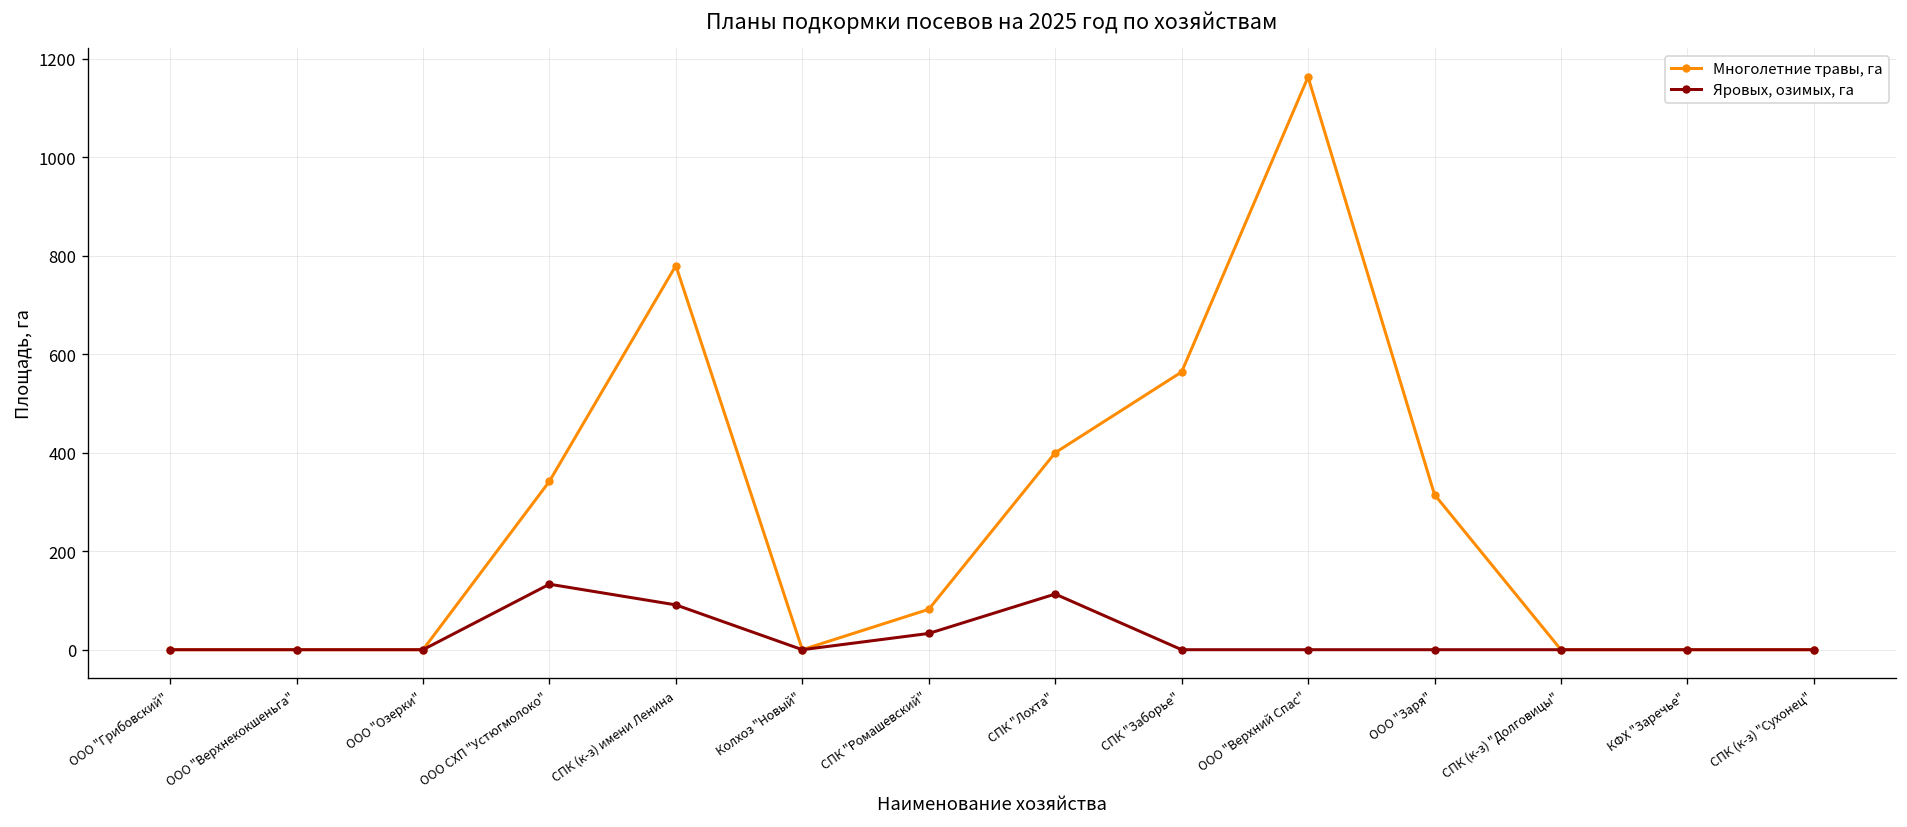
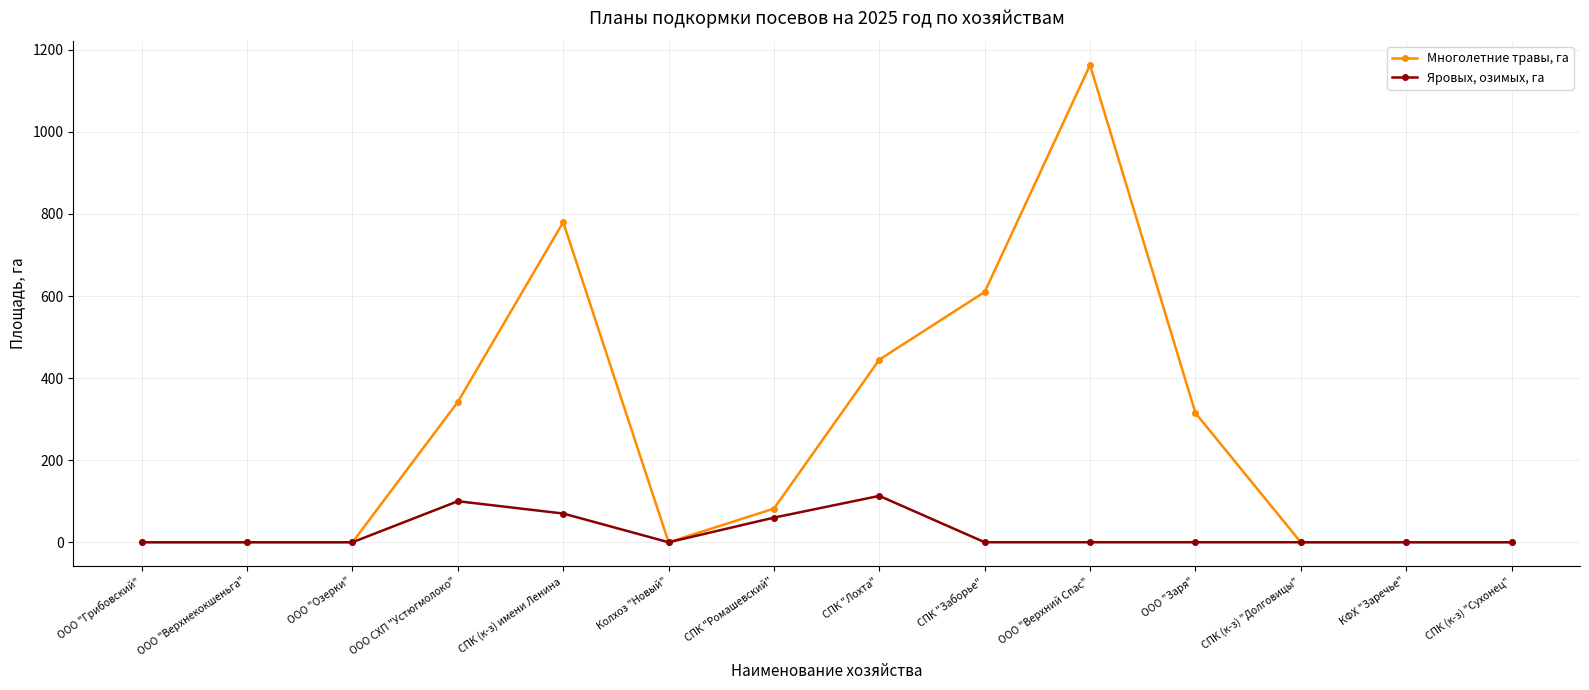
Яровых, озимых, га, ООО СХП "Устюгмолоко": 130 -> 100
Яровых, озимых, га, СПК (к-з) имени Ленина: 90 -> 70
Яровых, озимых, га, СПК "Ромашевский": 30 -> 60
Многолетние травы, га, СПК "Лохта": 400 -> 450
Многолетние травы, га, СПК "Заборье": 560 -> 610
